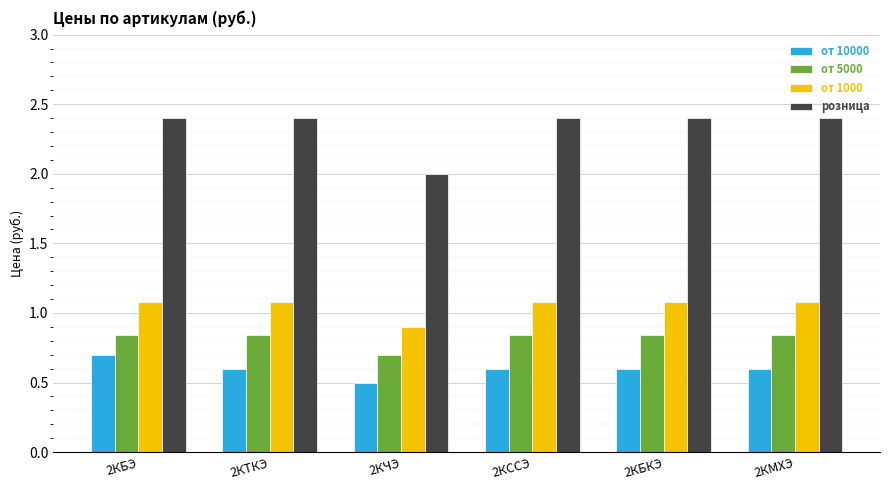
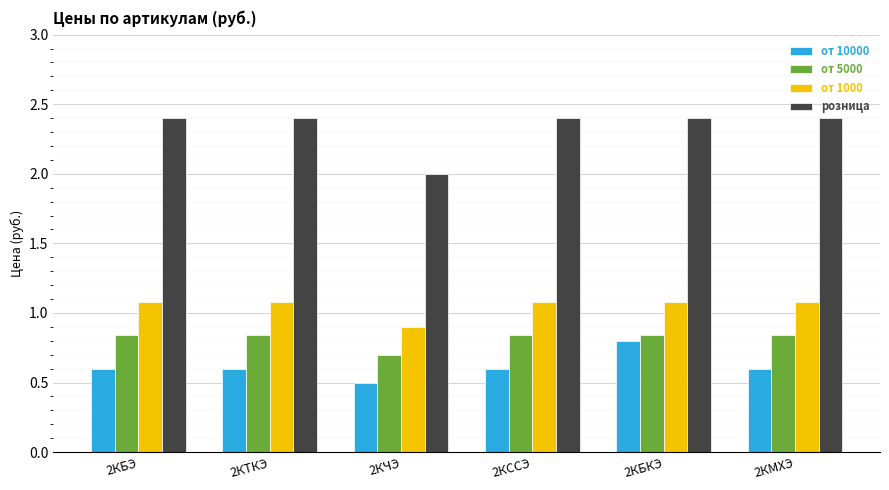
от 10000, 2КБЭ: 0.7 -> 0.6
от 10000, 2КБКЭ: 0.6 -> 0.8
